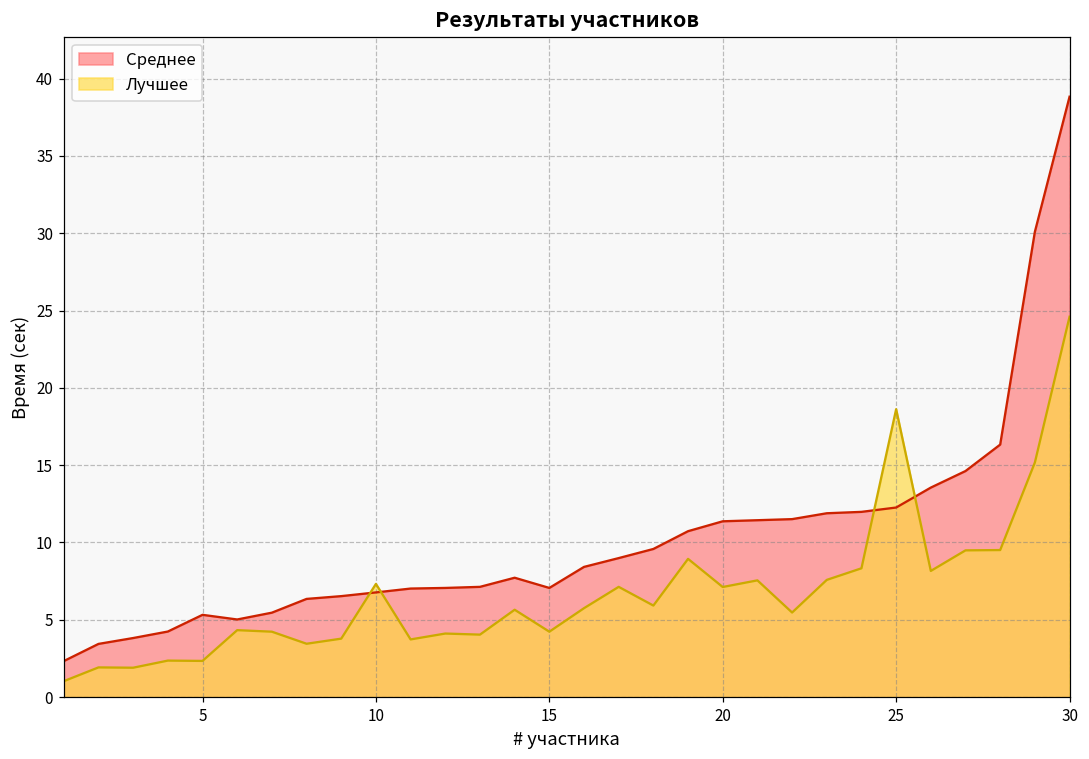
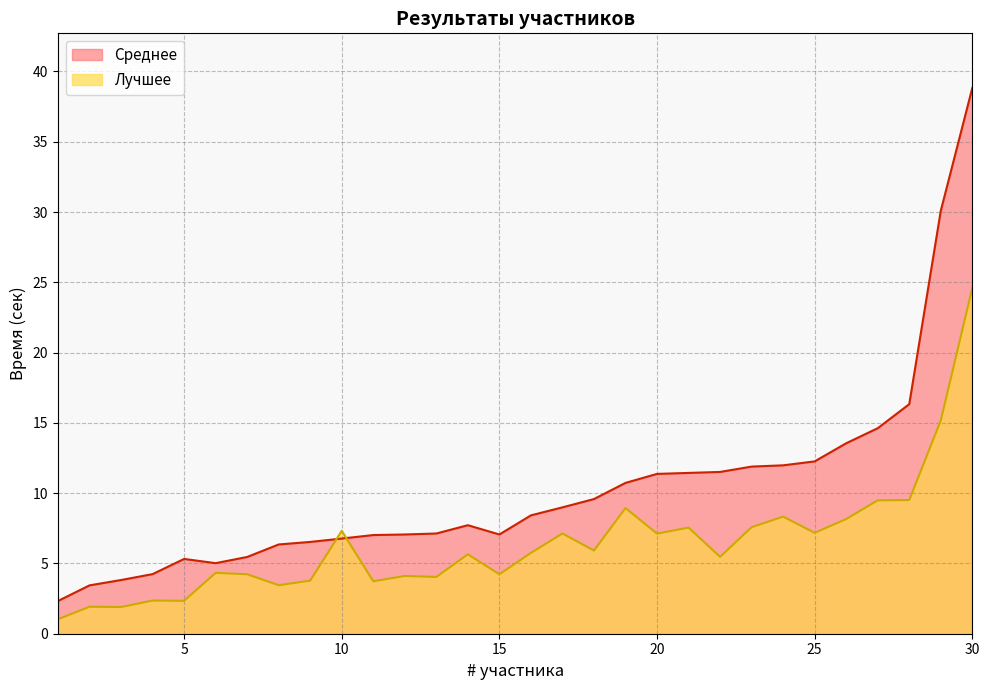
Лучшее, 25: 18.6 -> 7.2
